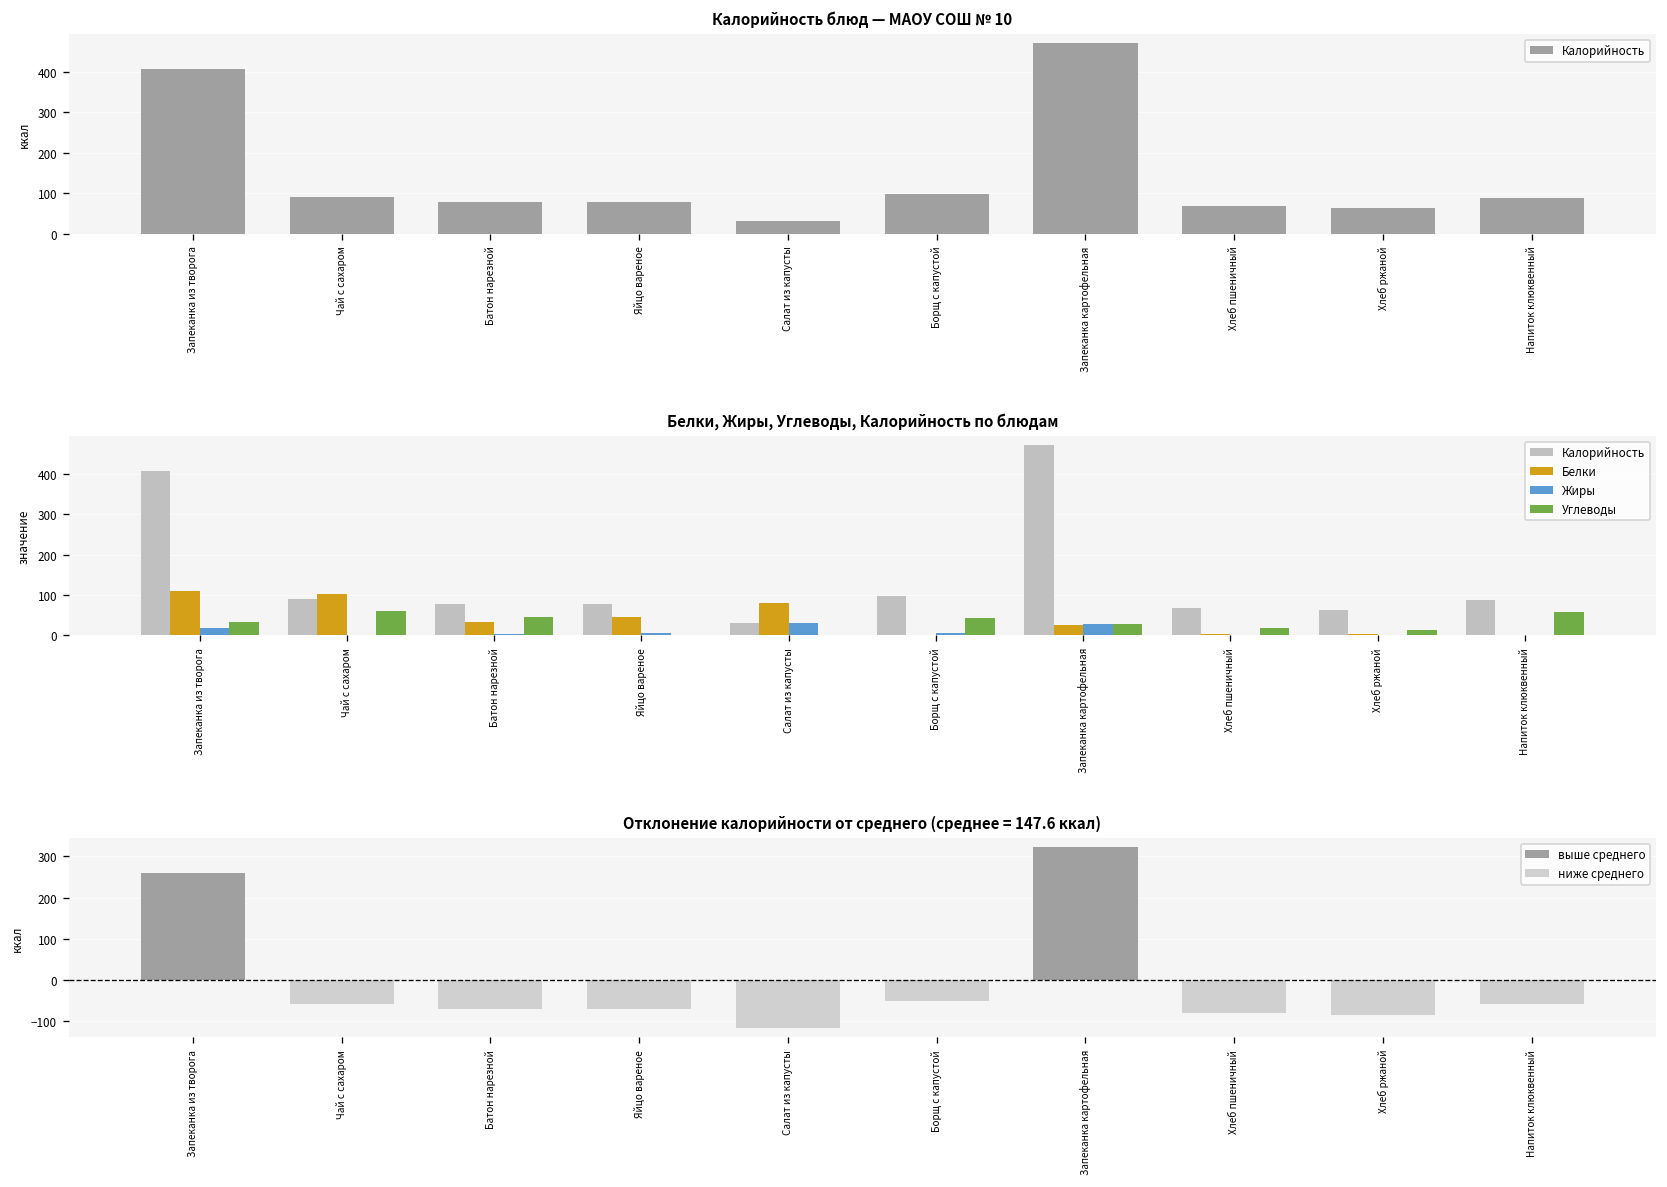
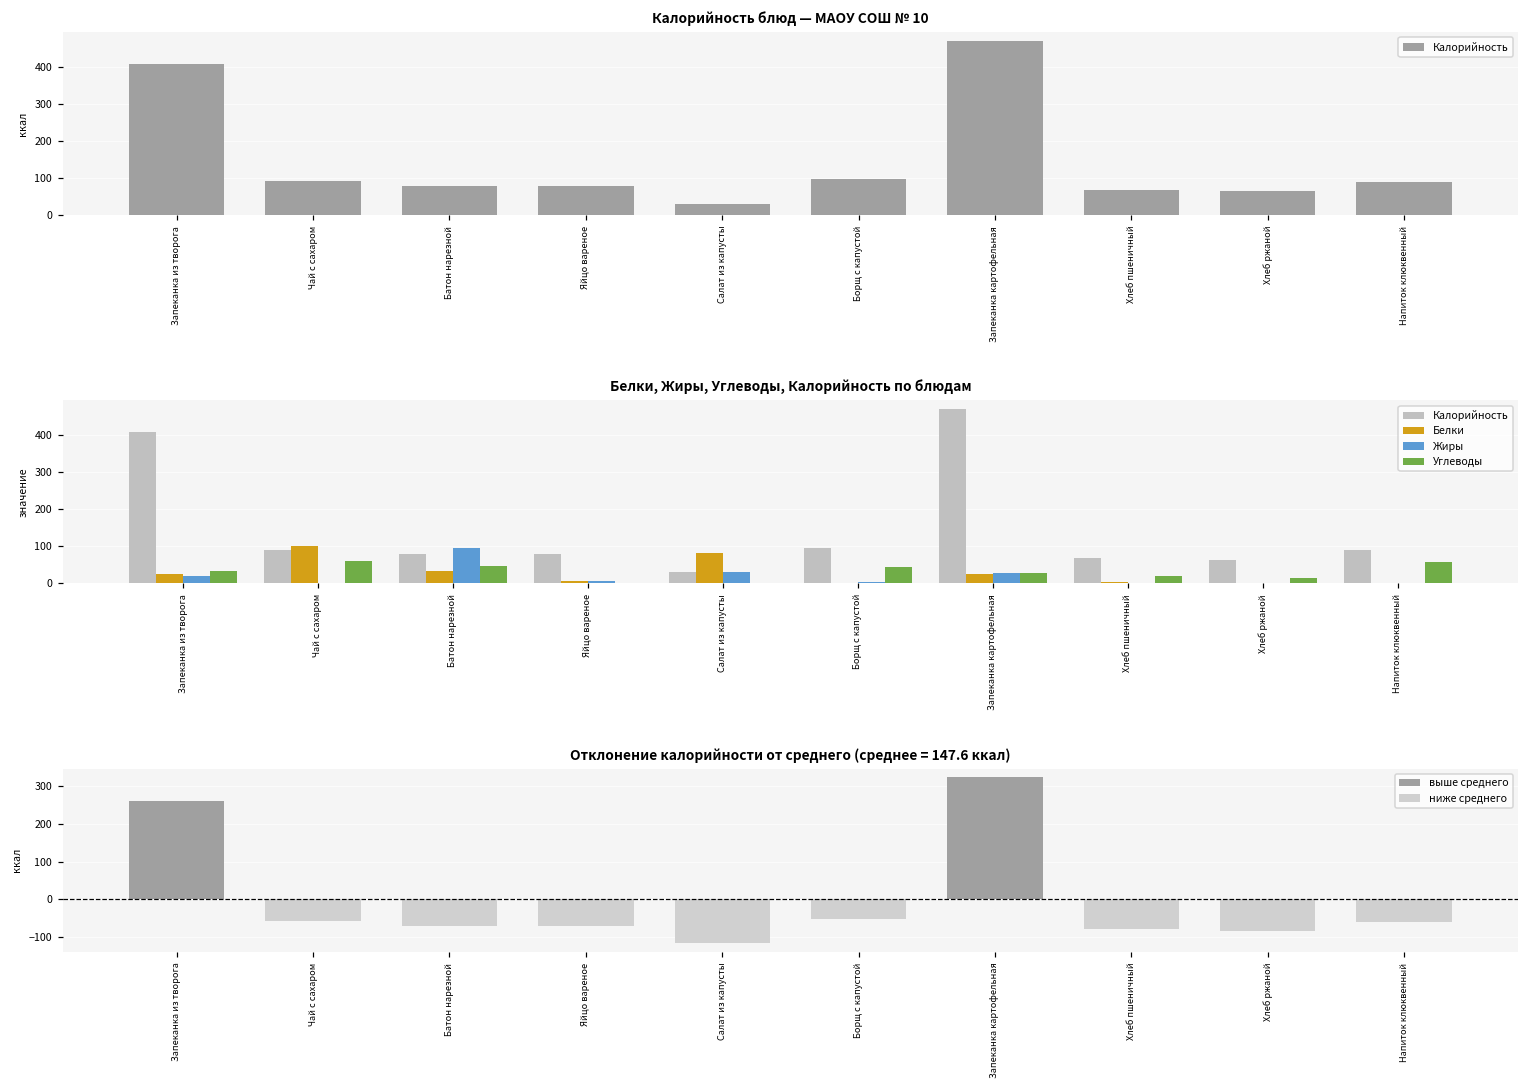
Белки, Жиры, Углеводы, Калорийность по блюдам, Белки, Запеканка из творога: 110 -> 30
Белки, Жиры, Углеводы, Калорийность по блюдам, Жиры, Батон нарезной: 0 -> 100
Белки, Жиры, Углеводы, Калорийность по блюдам, Белки, Яйцо вареное: 50 -> 10
